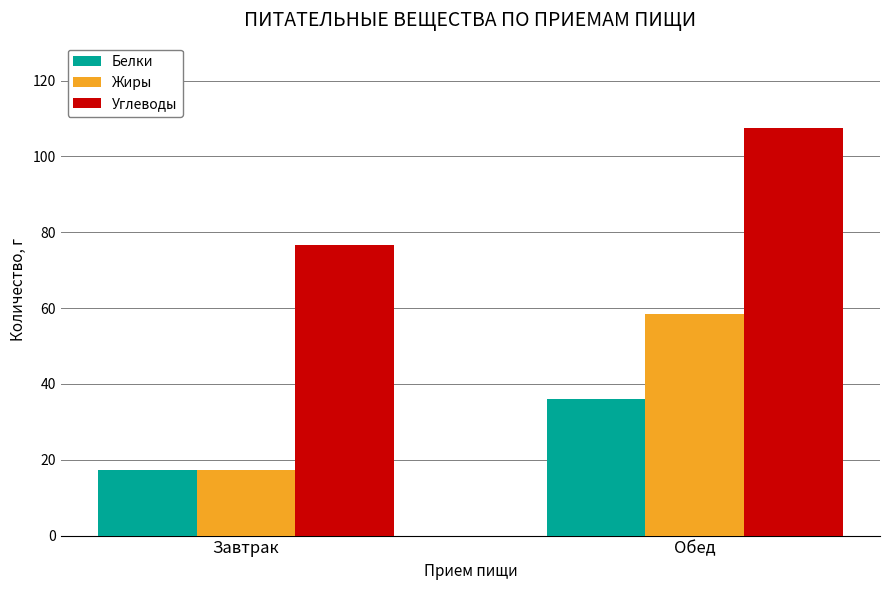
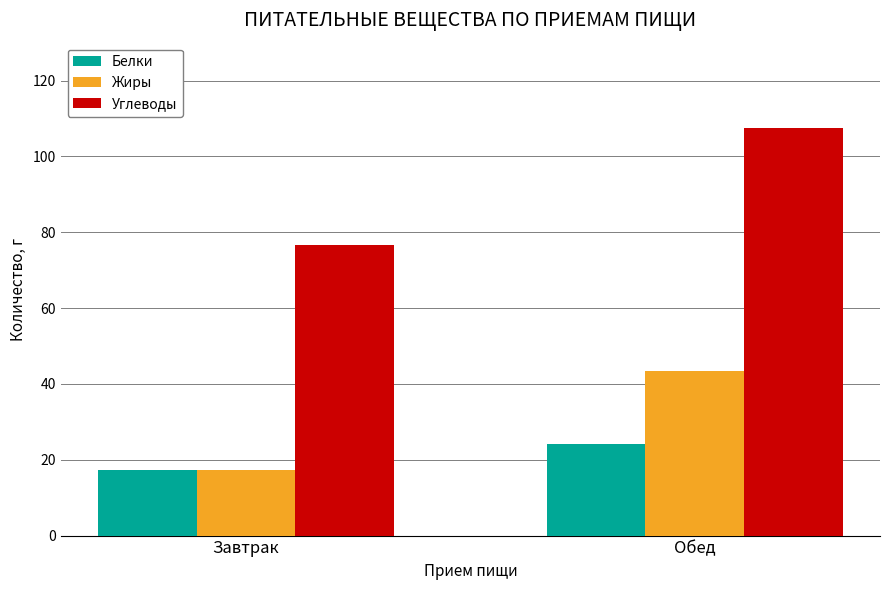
Белки, Обед: 36 -> 24
Жиры, Обед: 58 -> 43
